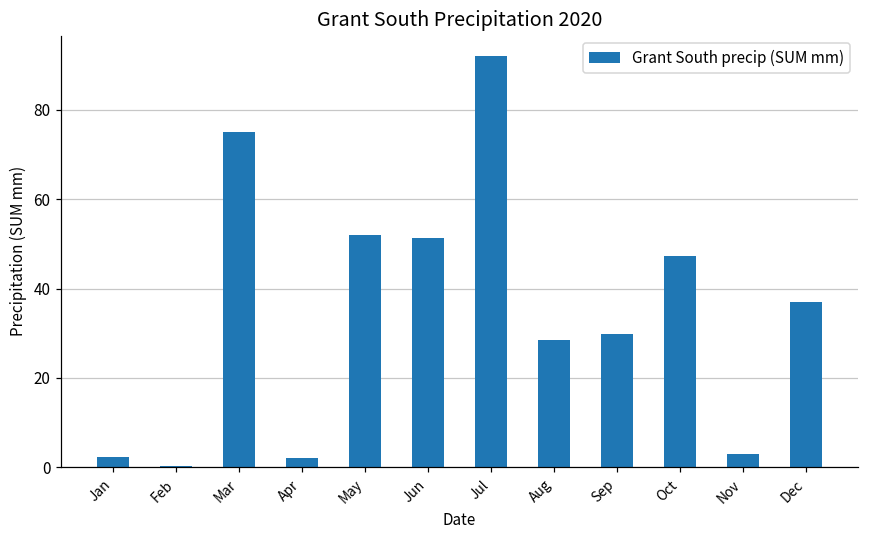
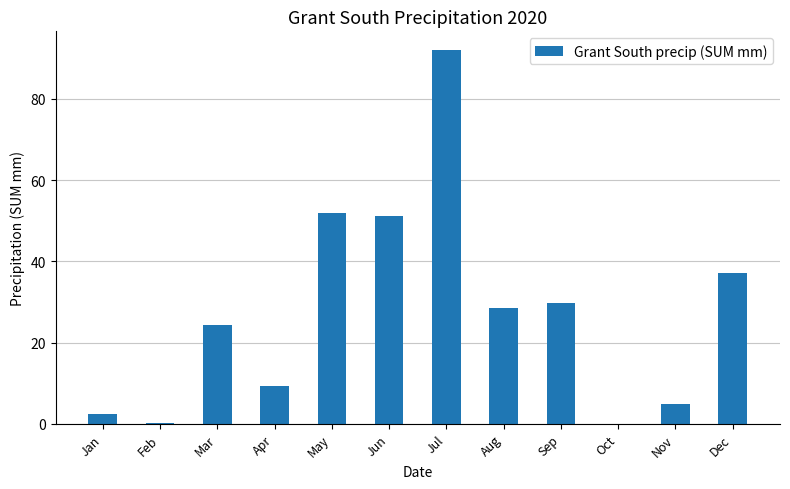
Mar: 75 -> 24
Apr: 2 -> 9
Oct: 47 -> 0
Nov: 3 -> 5
